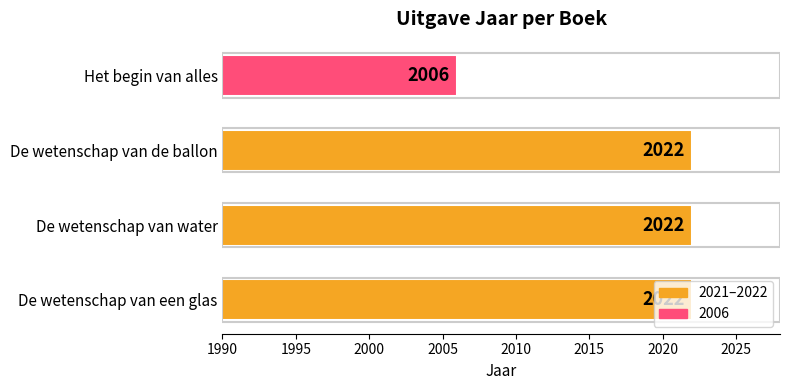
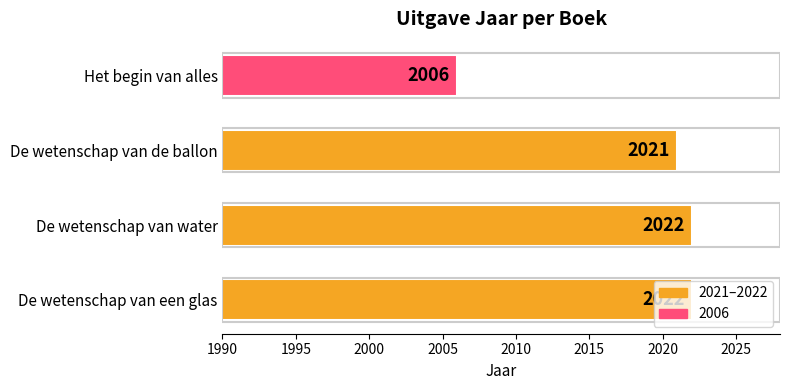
De wetenschap van de ballon: 2022 -> 2021
